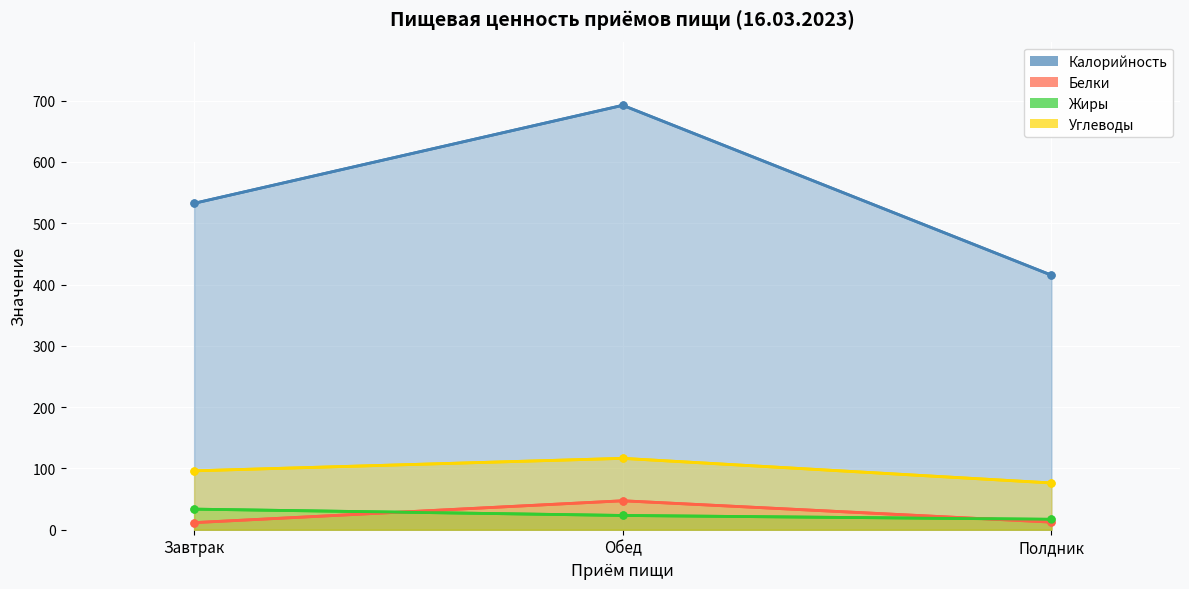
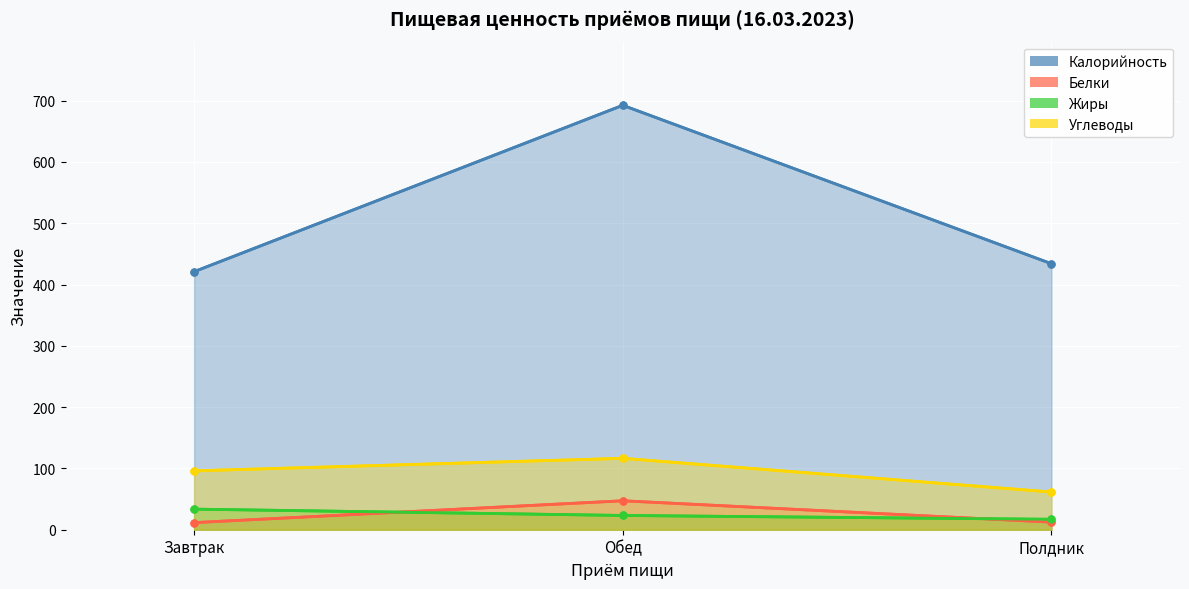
Калорийность, Завтрак: 530 -> 420
Калорийность, Полдник: 420 -> 430
Углеводы, Полдник: 80 -> 60
